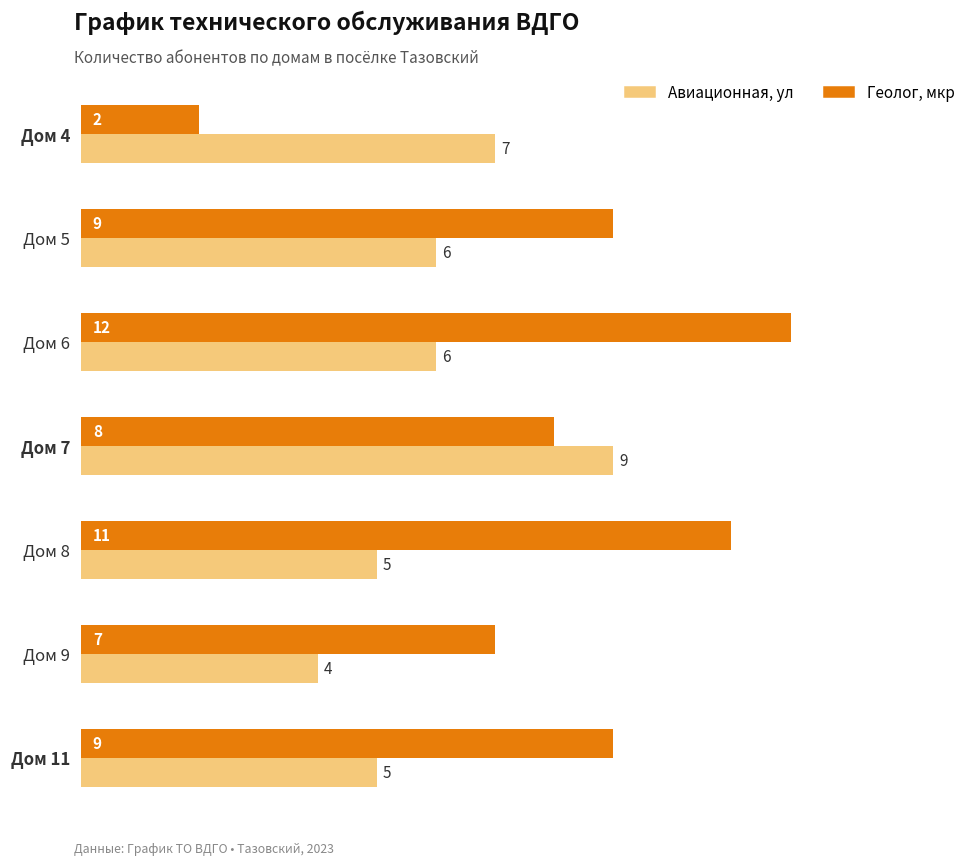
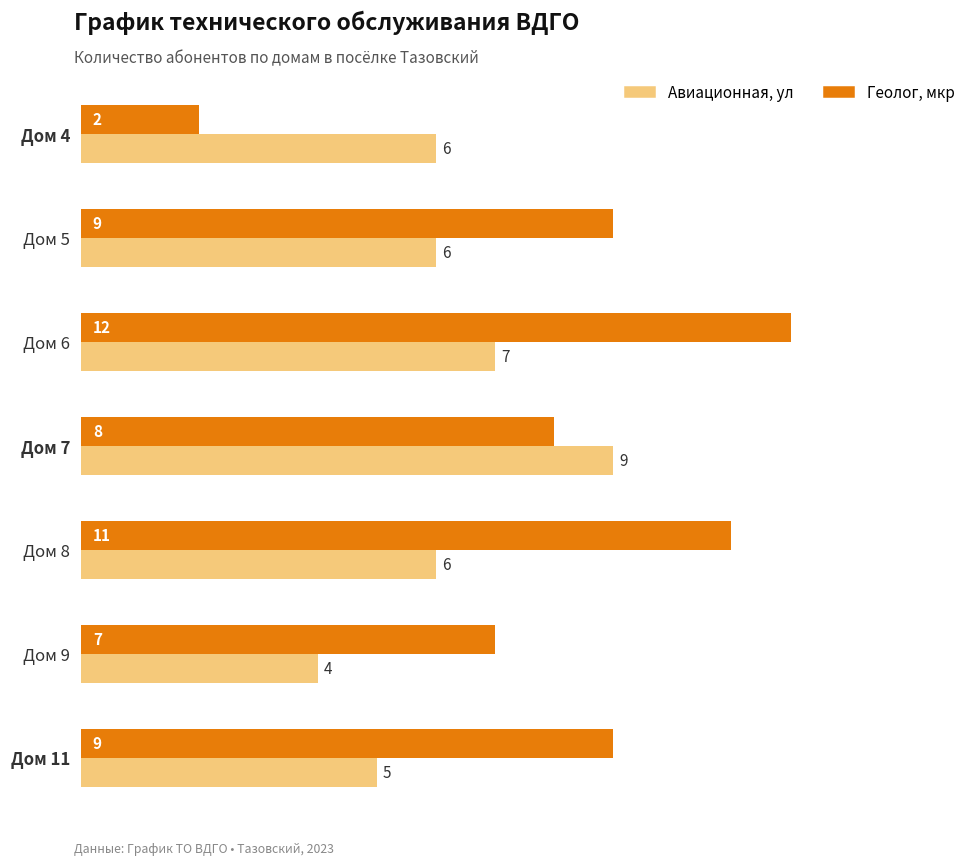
Авиационная, ул, Дом 4: 7 -> 6
Авиационная, ул, Дом 6: 6 -> 7
Авиационная, ул, Дом 8: 5 -> 6
